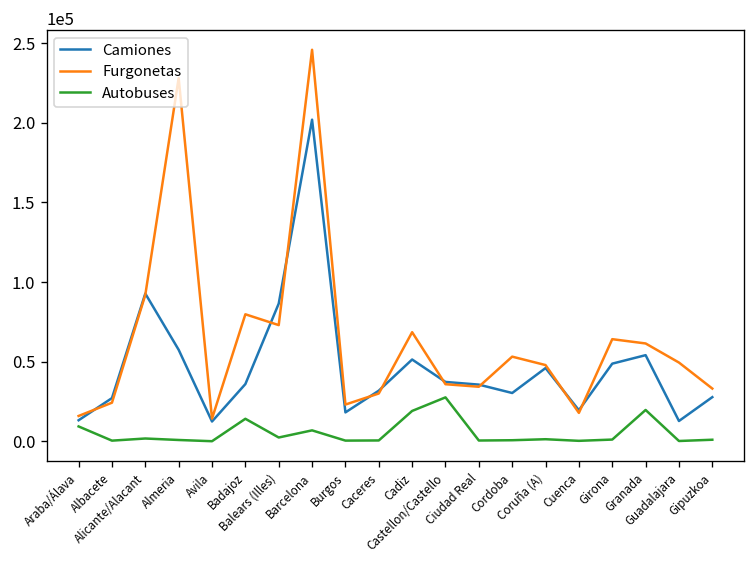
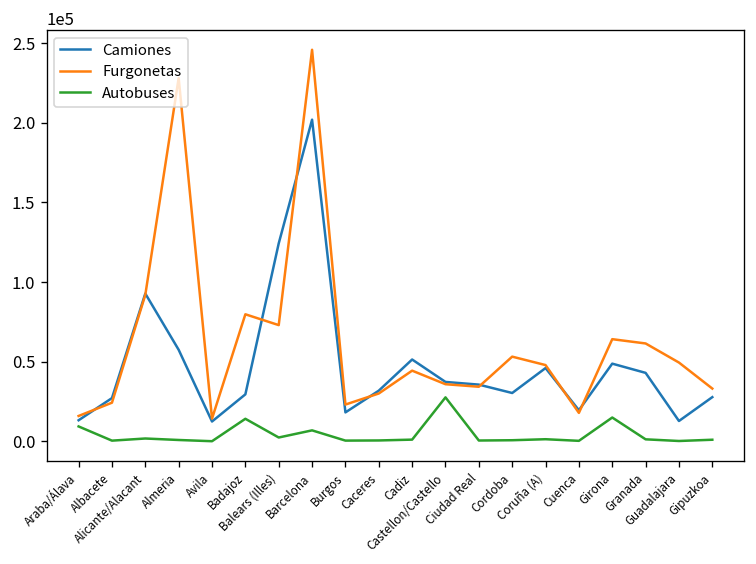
Camiones, Badajoz: 36000 -> 30000
Camiones, Balears (Illes): 86000 -> 124000
Furgonetas, Cadiz: 69000 -> 44000
Autobuses, Cadiz: 19000 -> 1000
Autobuses, Girona: 1000 -> 15000
Camiones, Granada: 54000 -> 43000
Autobuses, Granada: 20000 -> 1000
